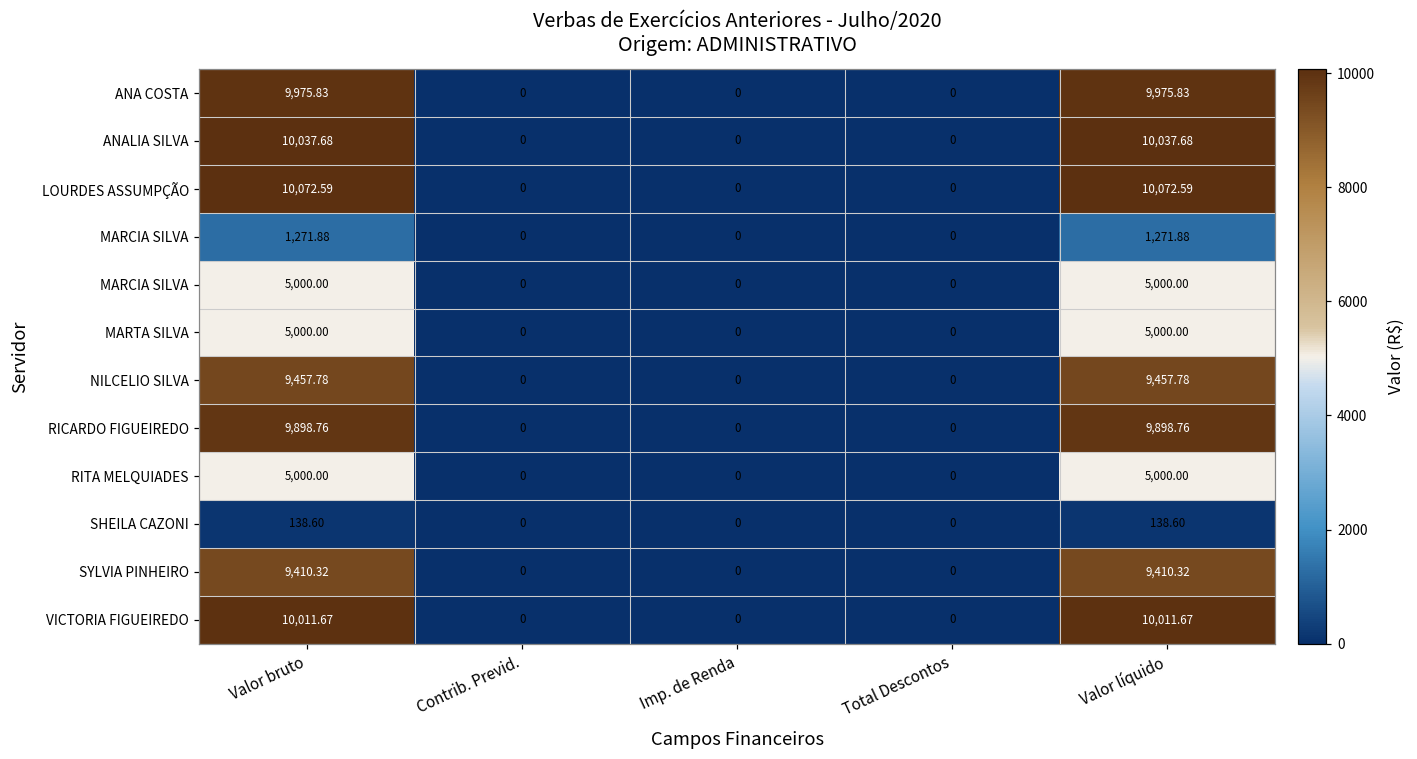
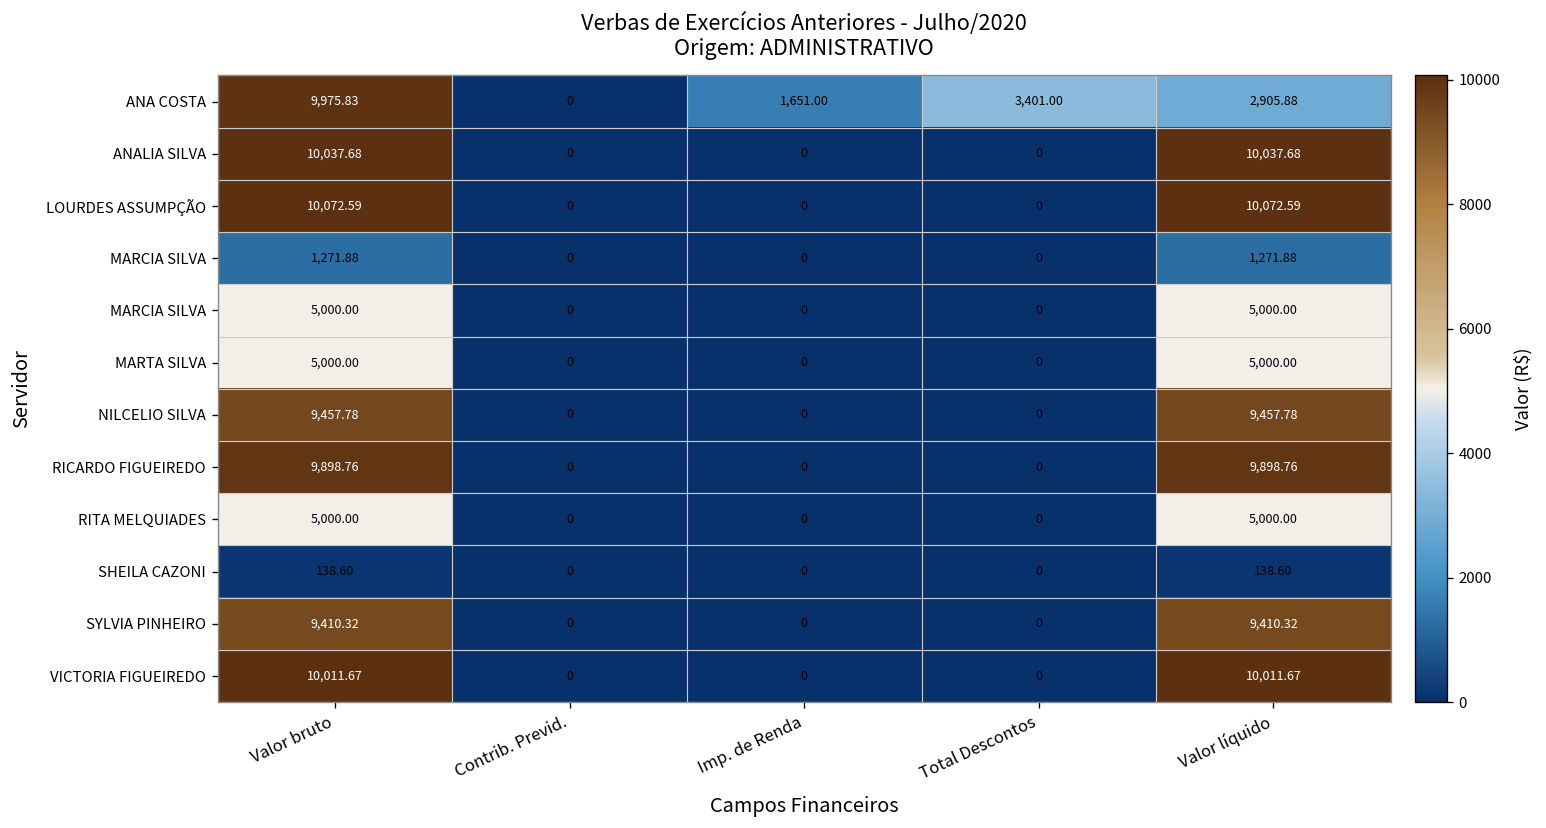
ANA COSTA, Imp. de Renda: 0 -> 1,651.00
ANA COSTA, Total Descontos: 0 -> 3,401.00
ANA COSTA, Valor líquido: 9,975.83 -> 2,905.88
